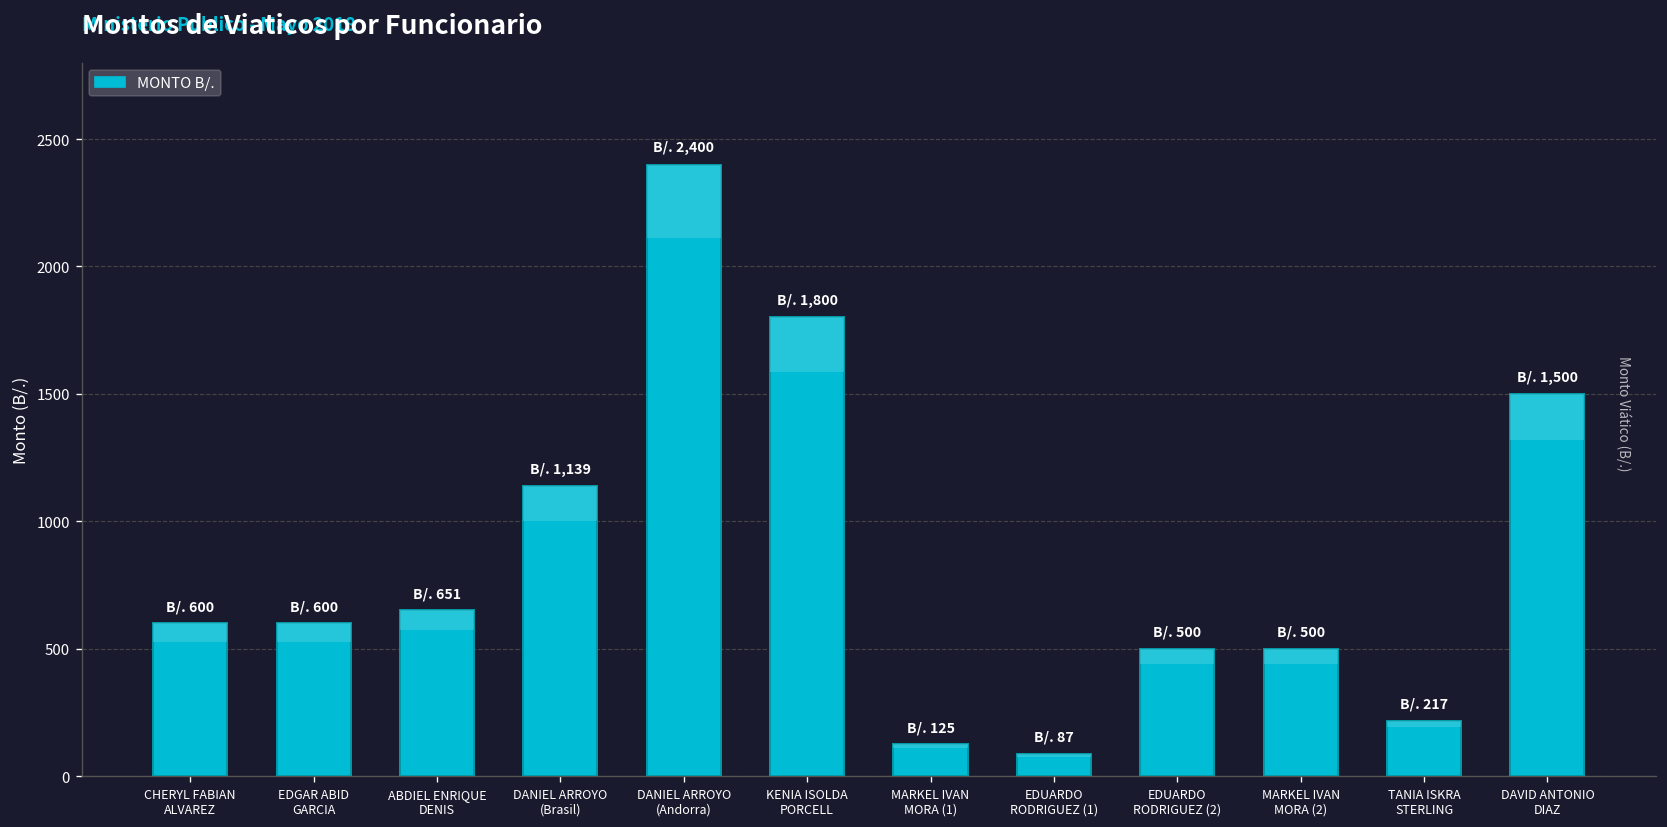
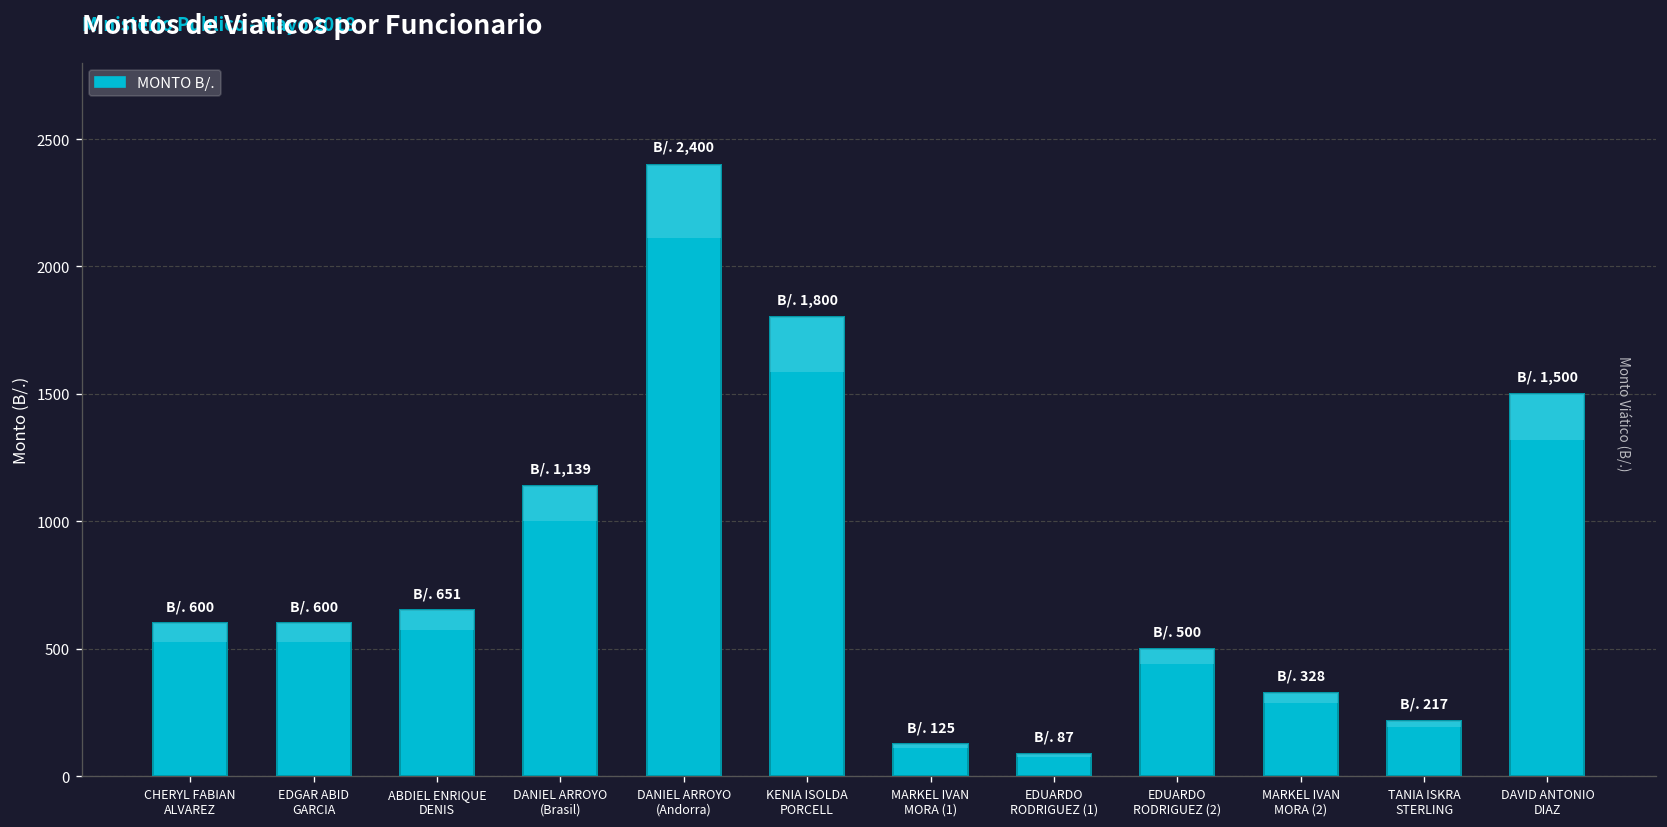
MONTO B/., MARKEL IVAN MORA (2): 500 -> 328
